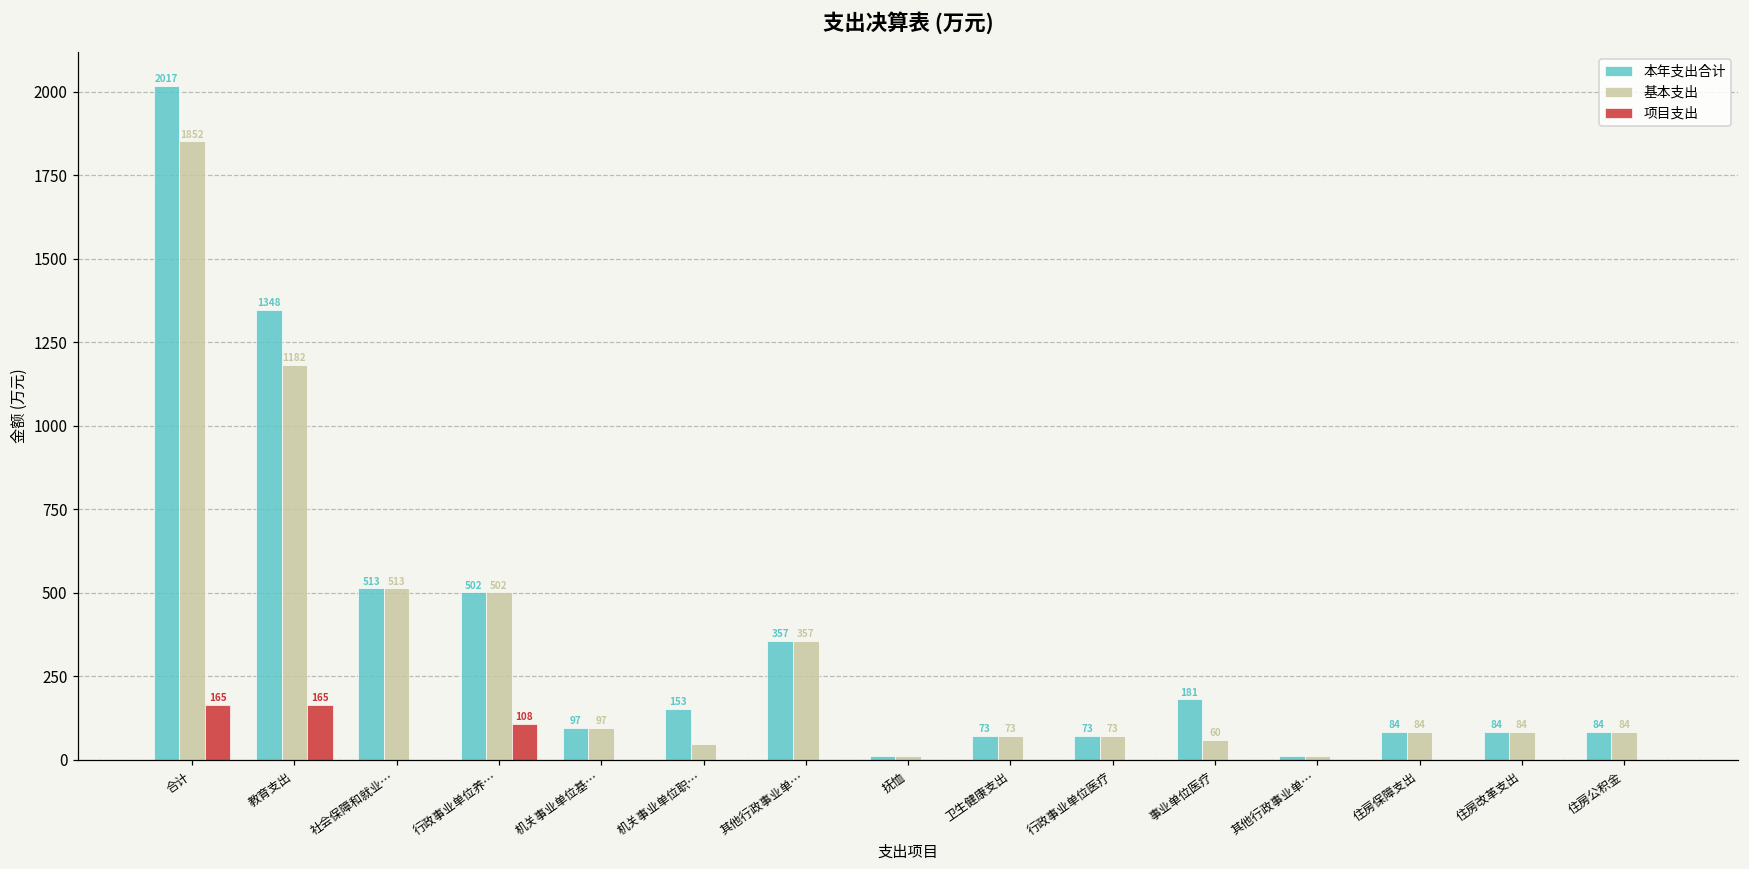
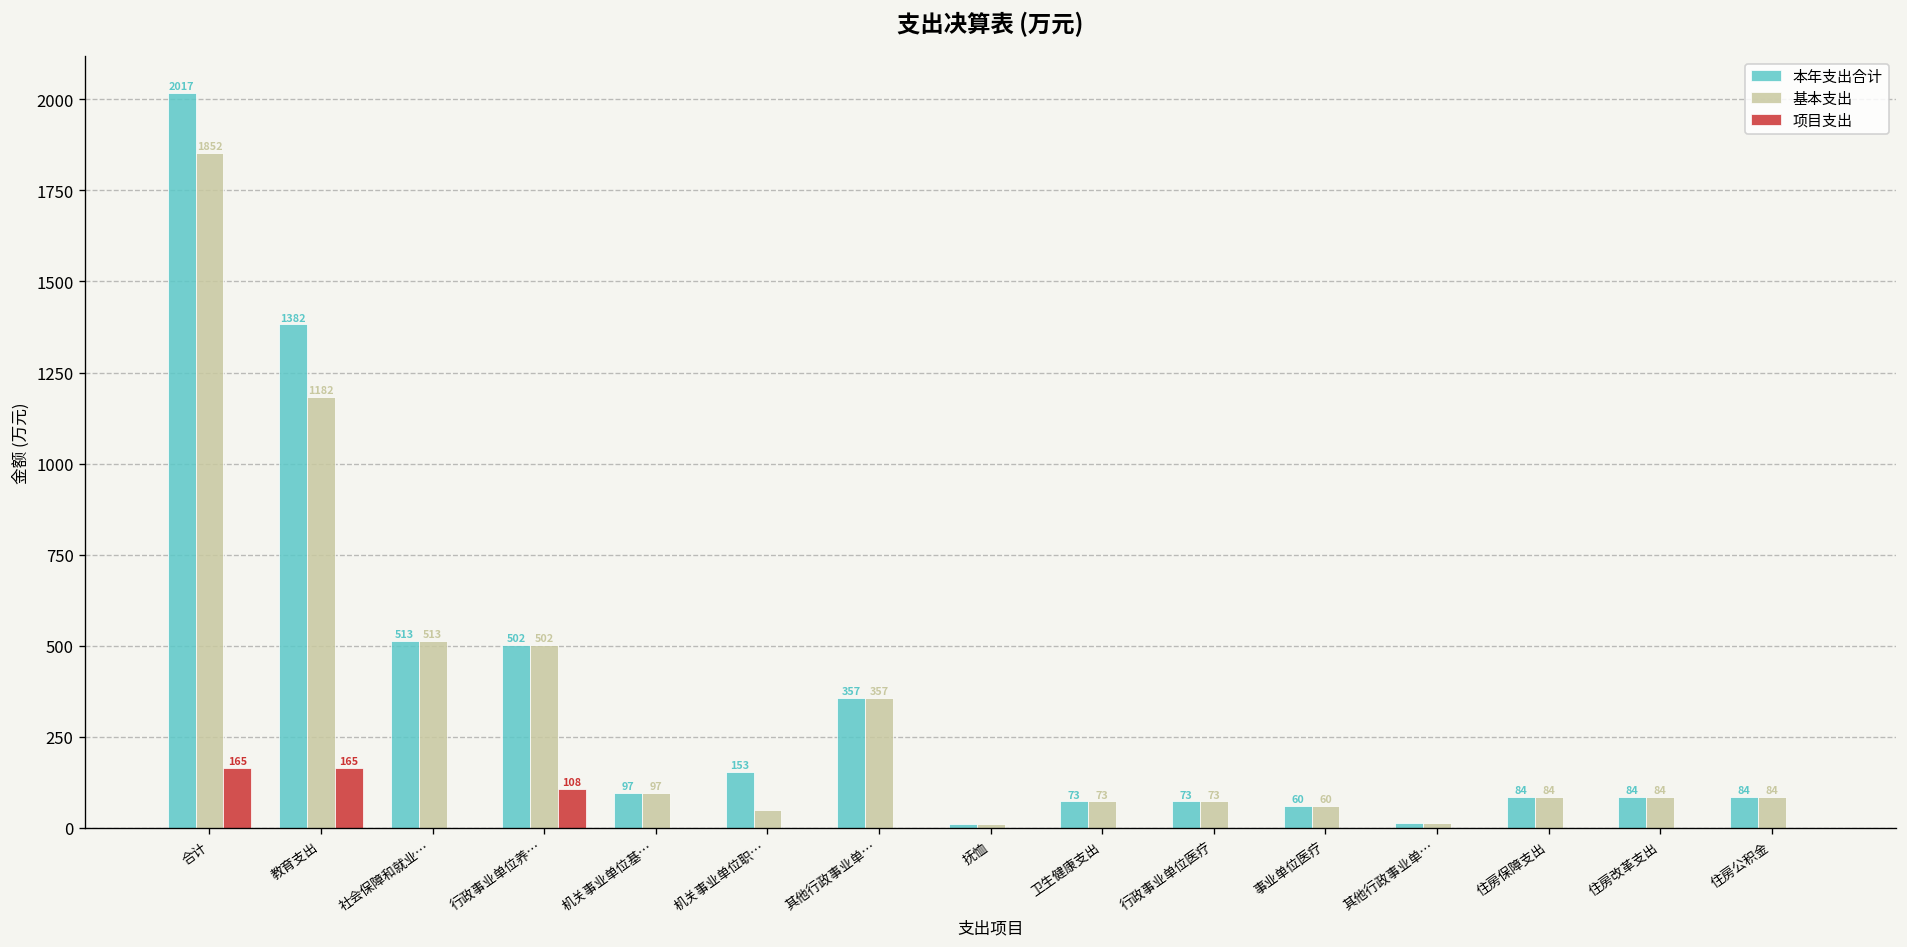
本年支出合计, 教育支出: 1348 -> 1382
本年支出合计, 事业单位医疗: 181 -> 60
